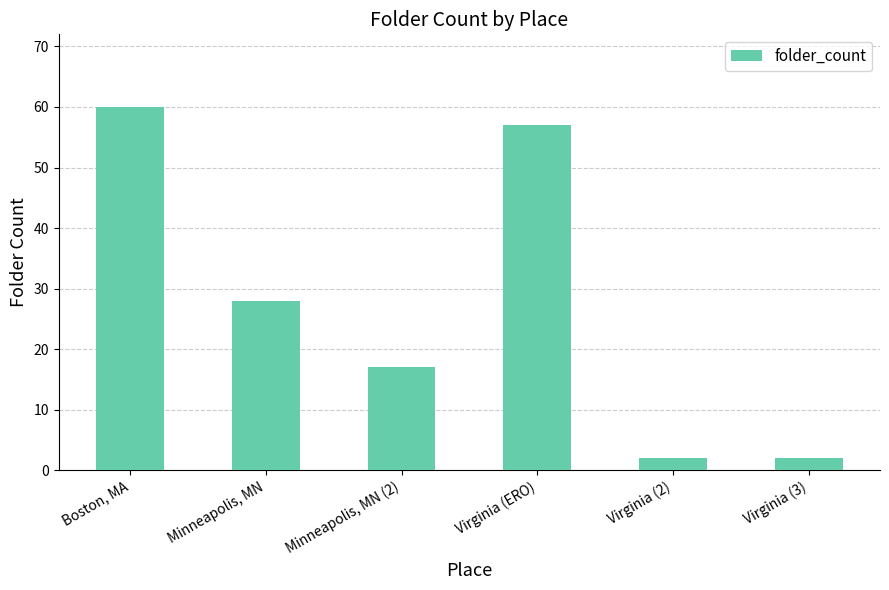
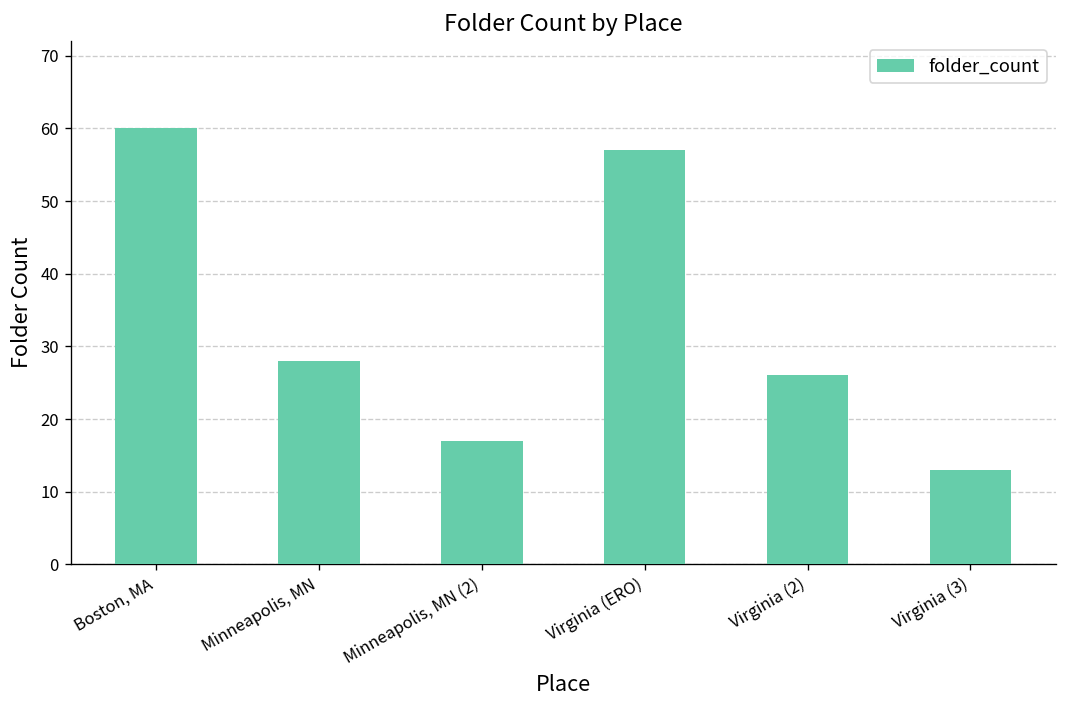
Virginia (2): 2 -> 26
Virginia (3): 2 -> 13
